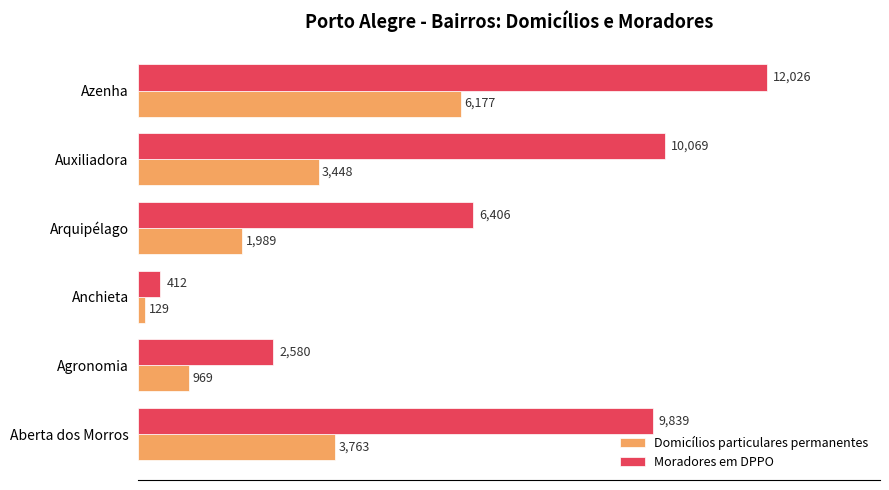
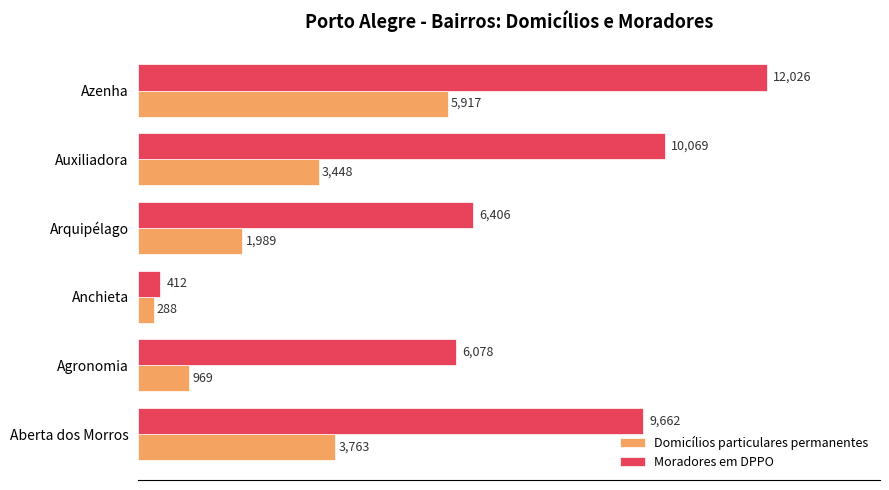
Domicílios particulares permanentes, Azenha: 6,177 -> 5,917
Domicílios particulares permanentes, Anchieta: 129 -> 288
Moradores em DPPO, Agronomia: 2,580 -> 6,078
Moradores em DPPO, Aberta dos Morros: 9,839 -> 9,662
